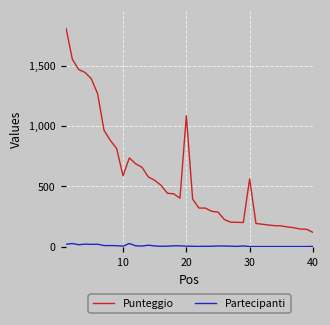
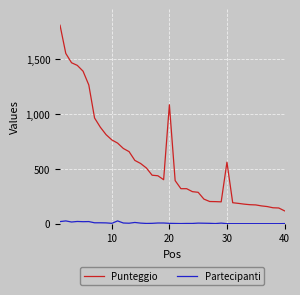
Punteggio, 10: 590 -> 770
